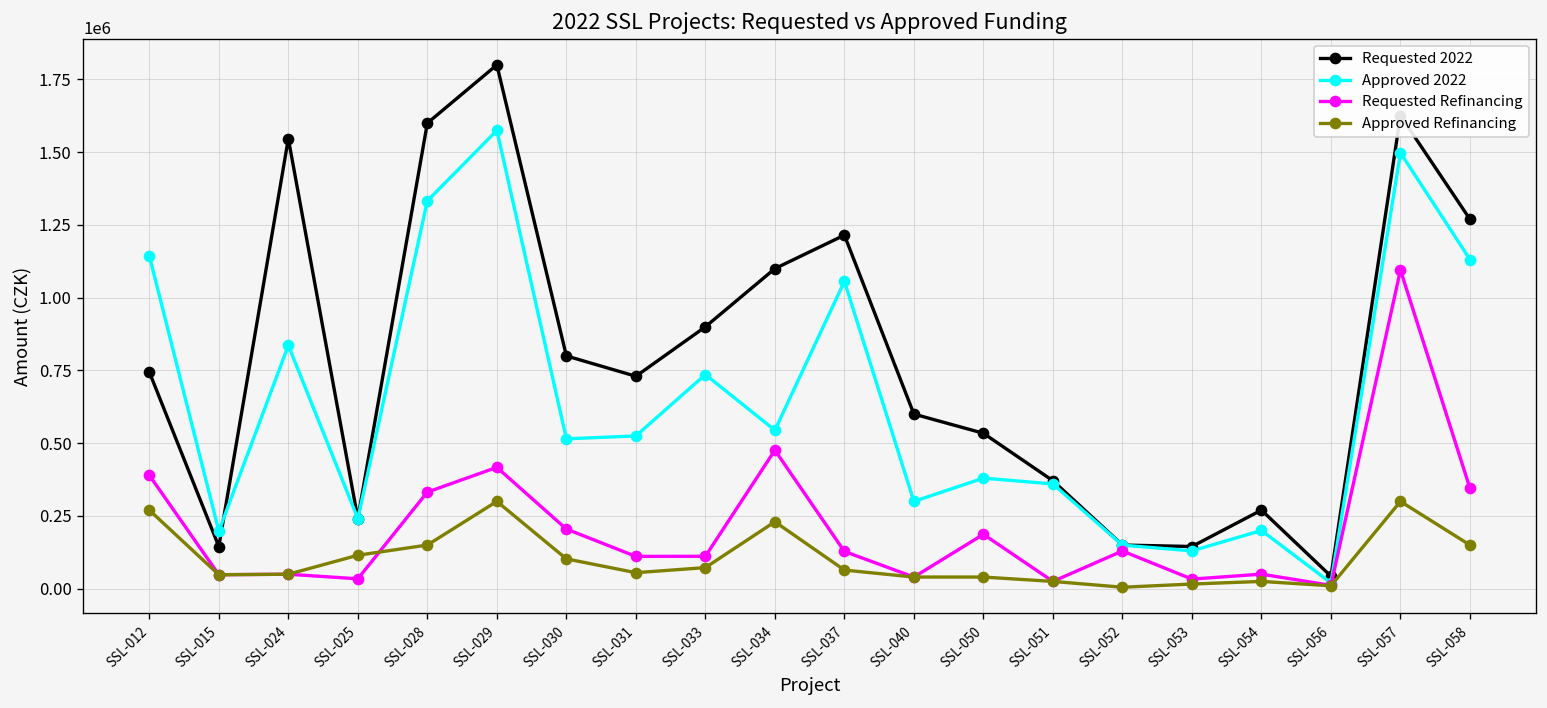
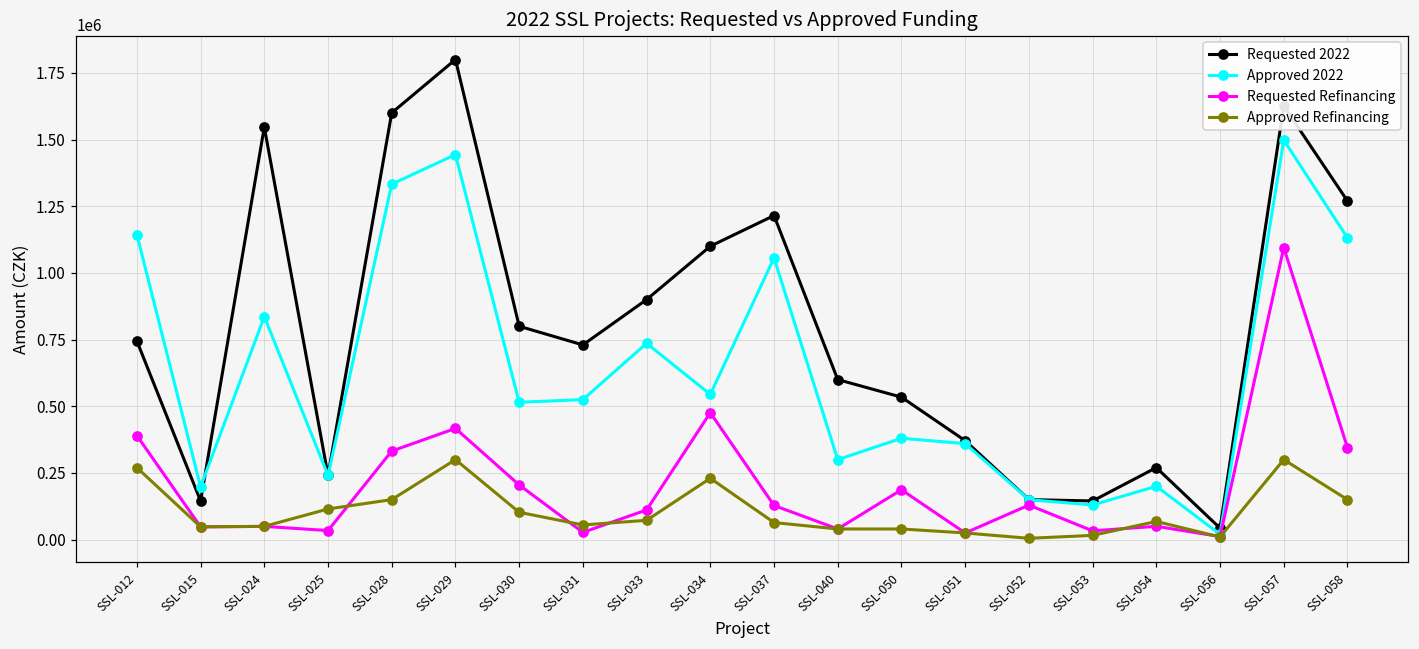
Approved 2022, SSL-029: 1580000 -> 1440000
Requested Refinancing, SSL-031: 110000 -> 30000
Approved Refinancing, SSL-054: 30000 -> 70000
